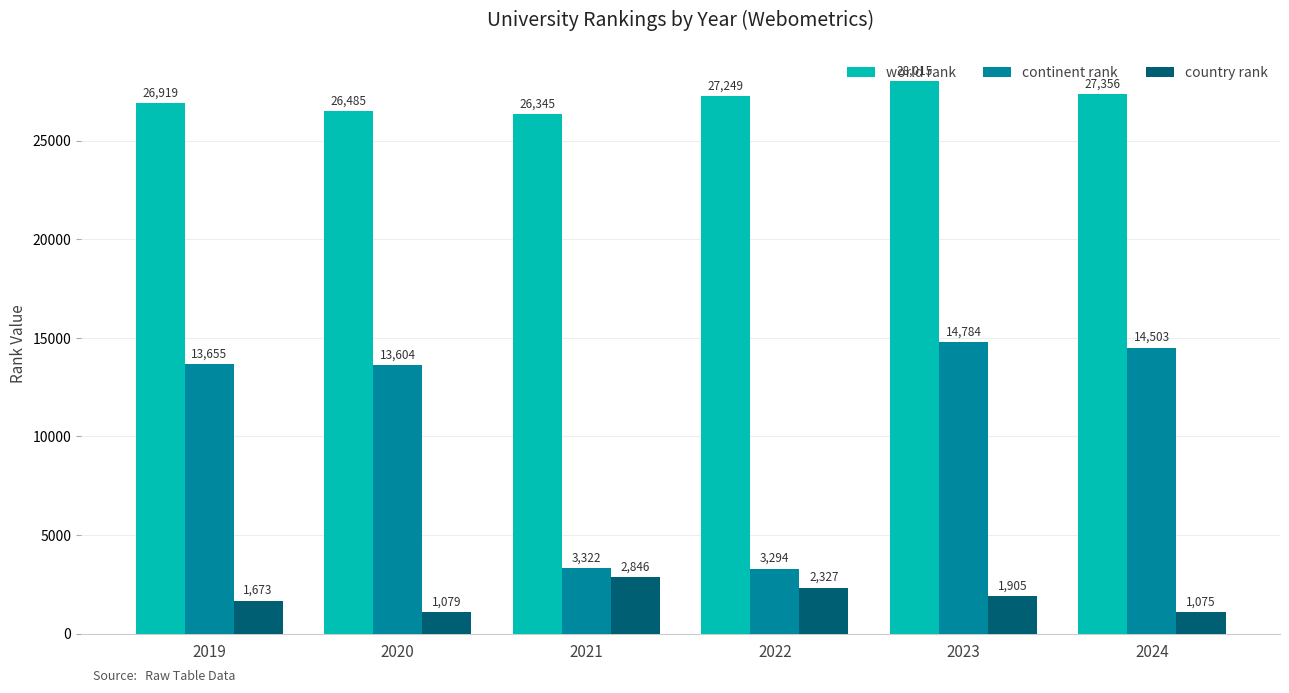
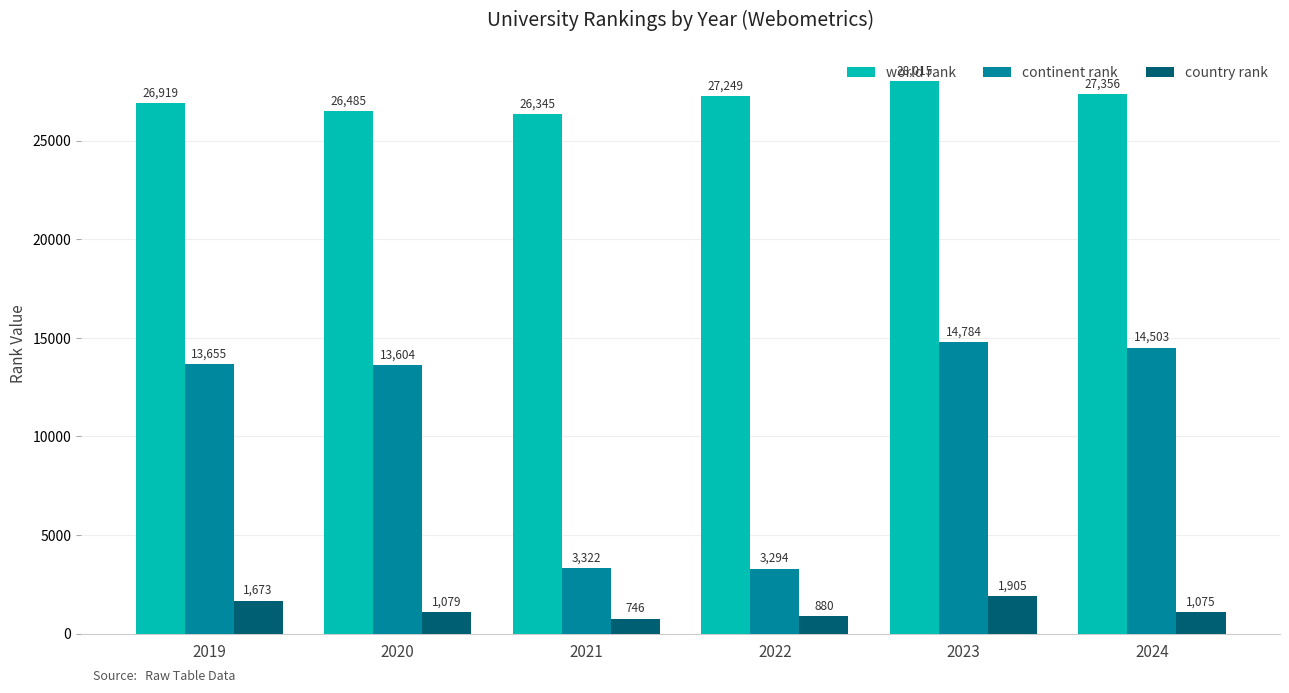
country rank, 2021: 2,846 -> 746
country rank, 2022: 2,327 -> 880
